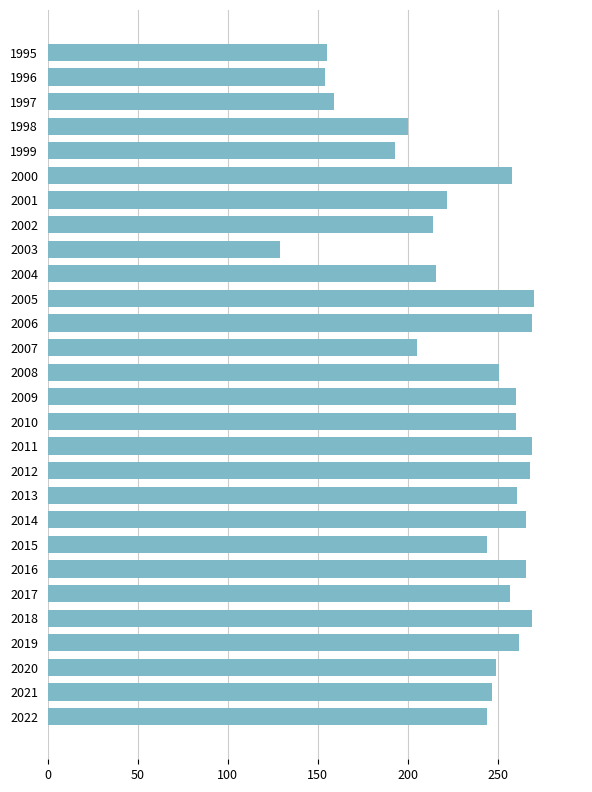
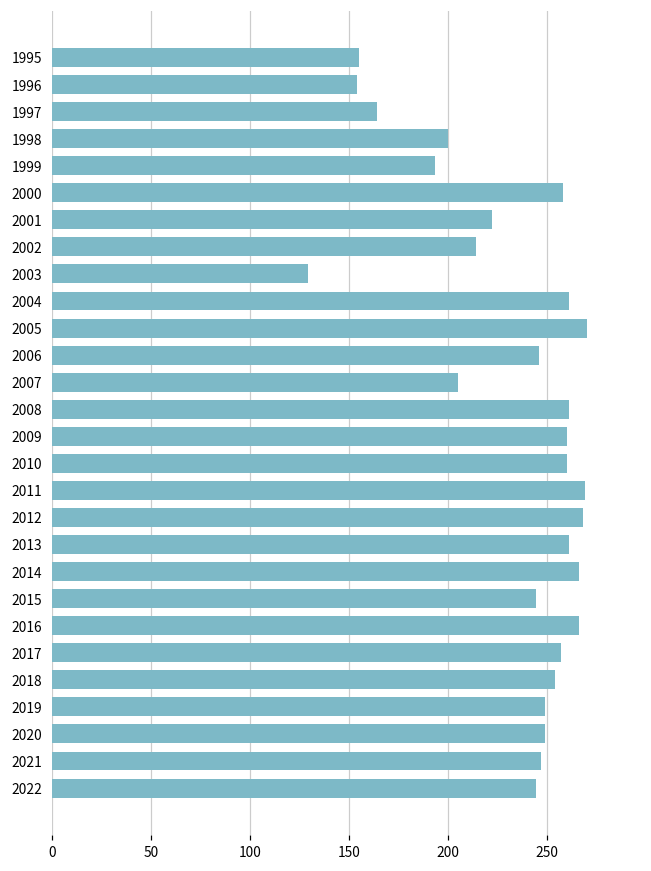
1997: 159 -> 164
2004: 216 -> 261
2006: 269 -> 246
2008: 251 -> 261
2018: 269 -> 254
2019: 262 -> 249
